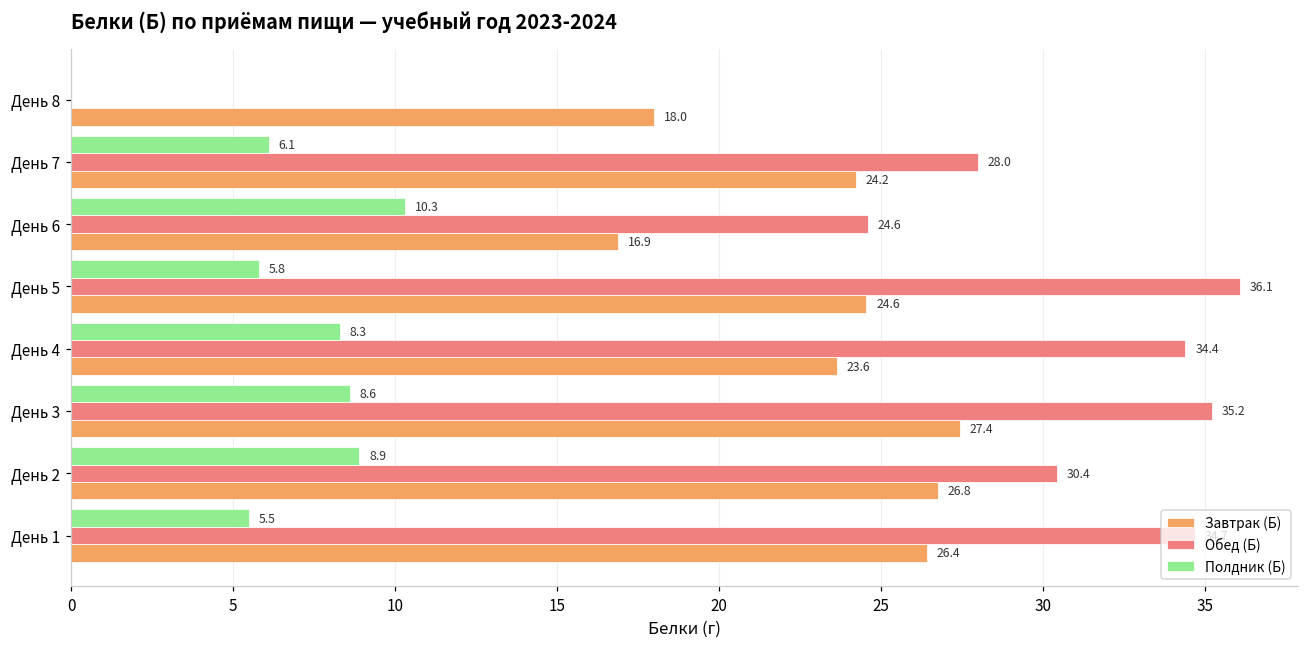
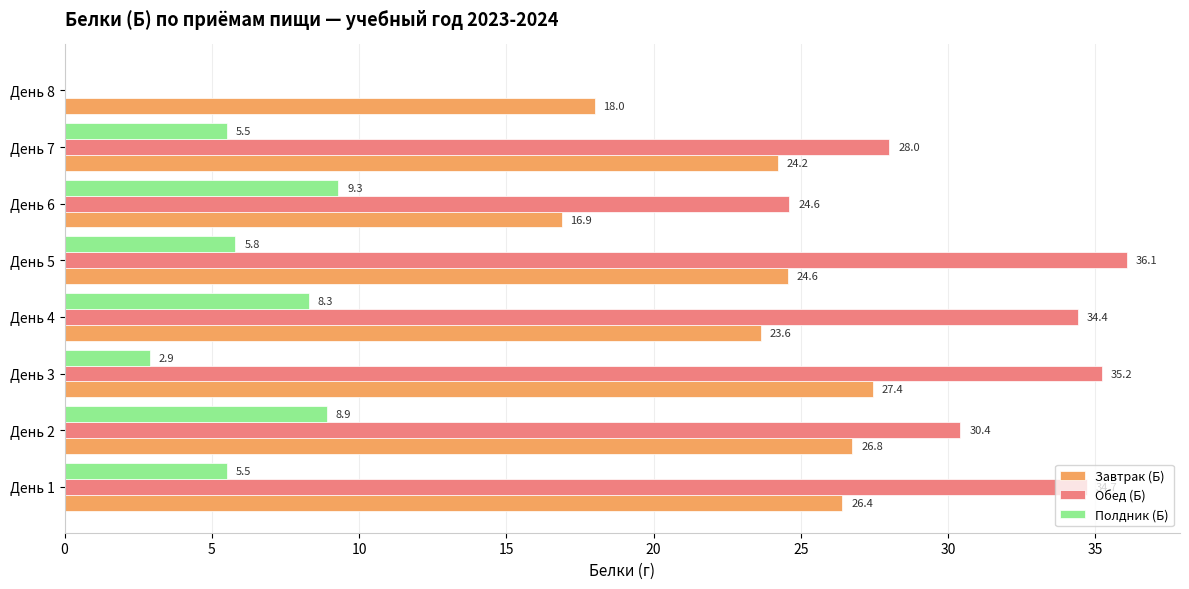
Полдник (Б), День 7: 6.1 -> 5.5
Полдник (Б), День 6: 10.3 -> 9.3
Полдник (Б), День 3: 8.6 -> 2.9
